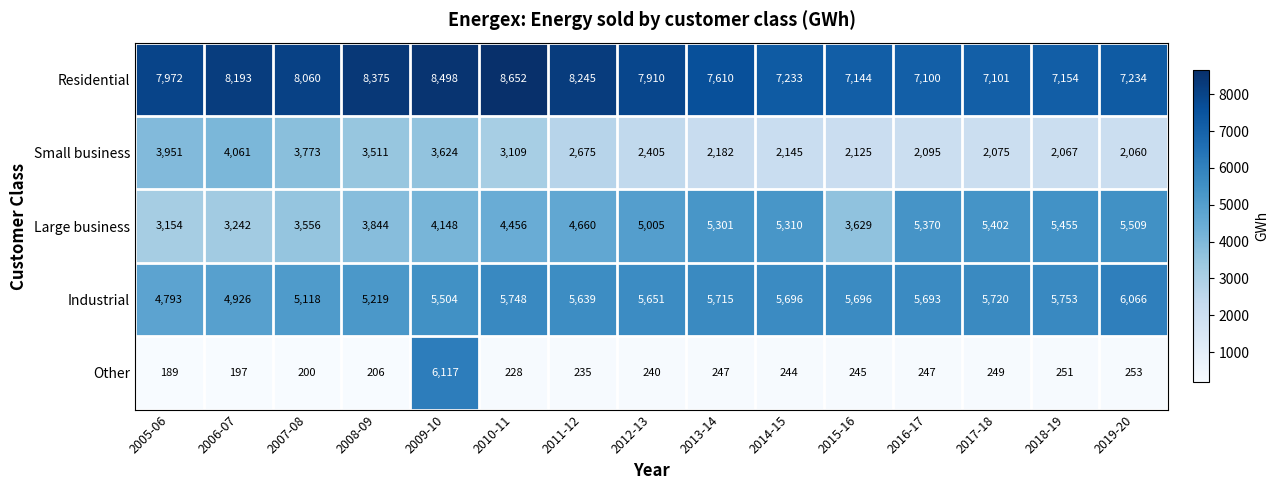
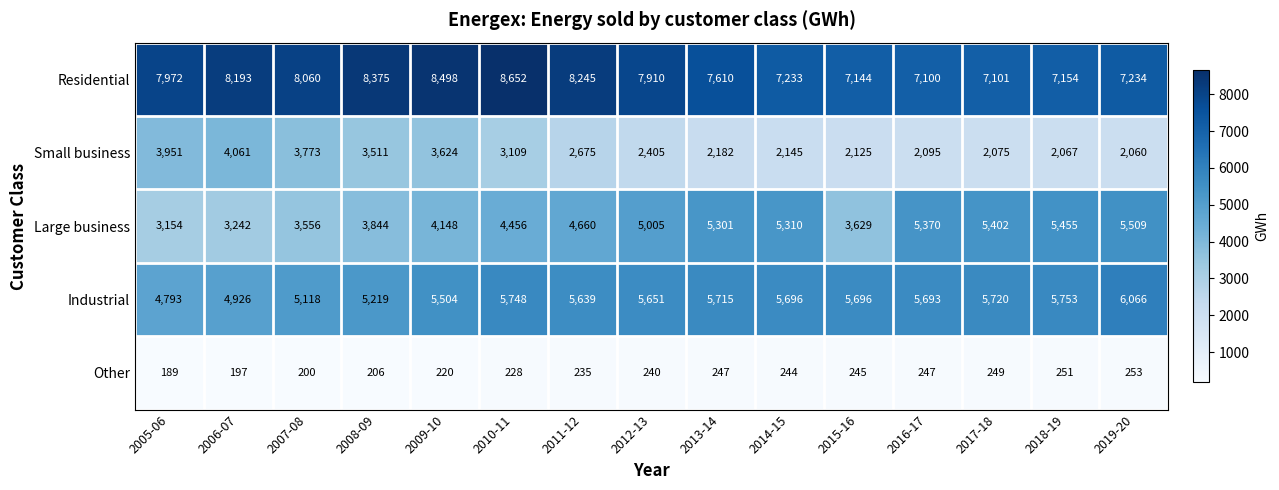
Other, 2009-10: 6,117 -> 220
